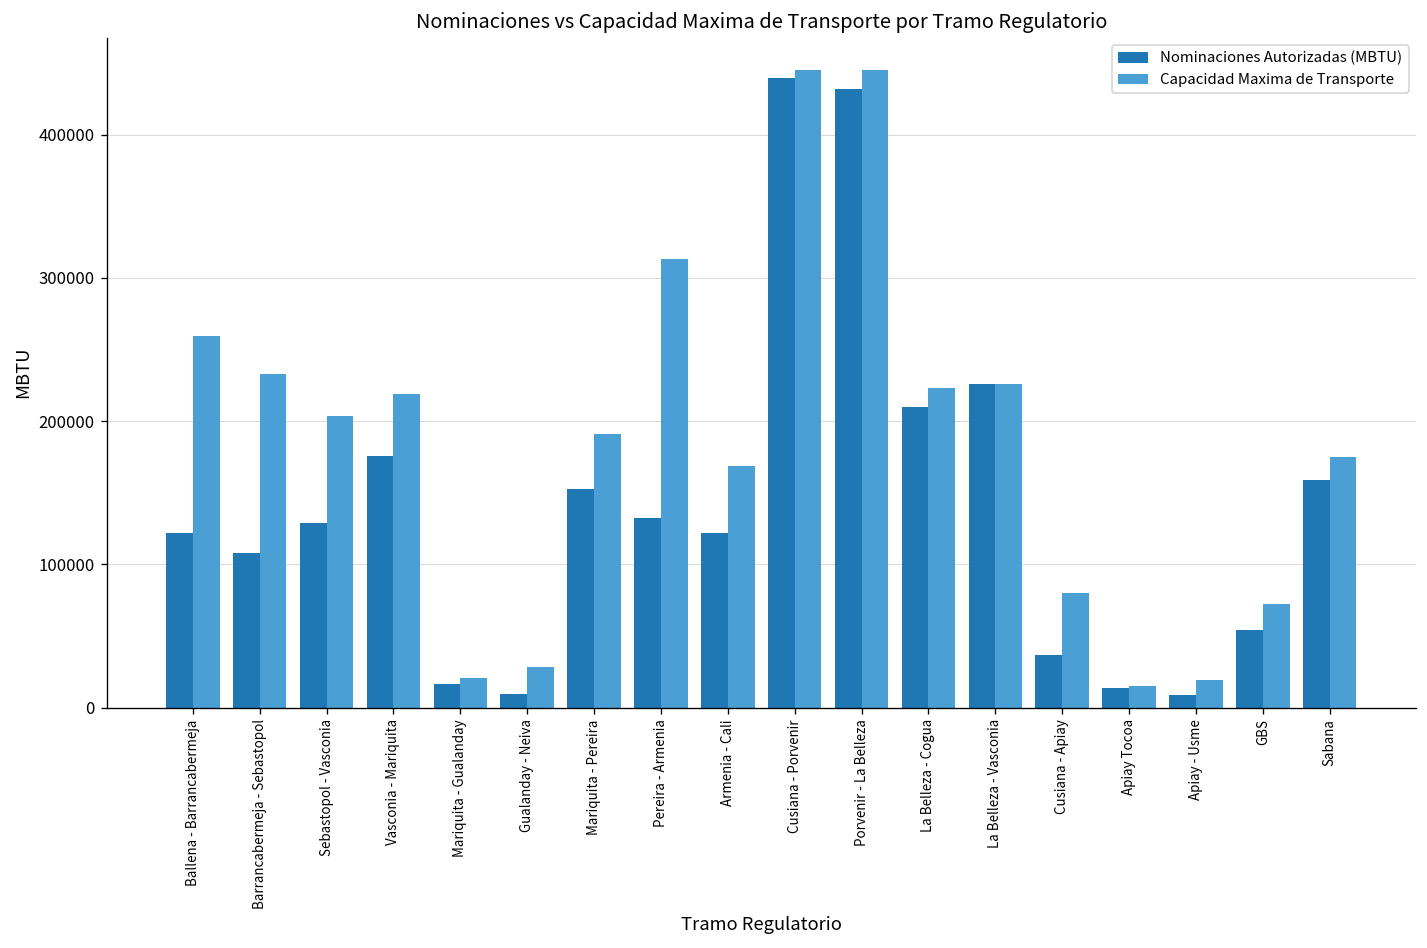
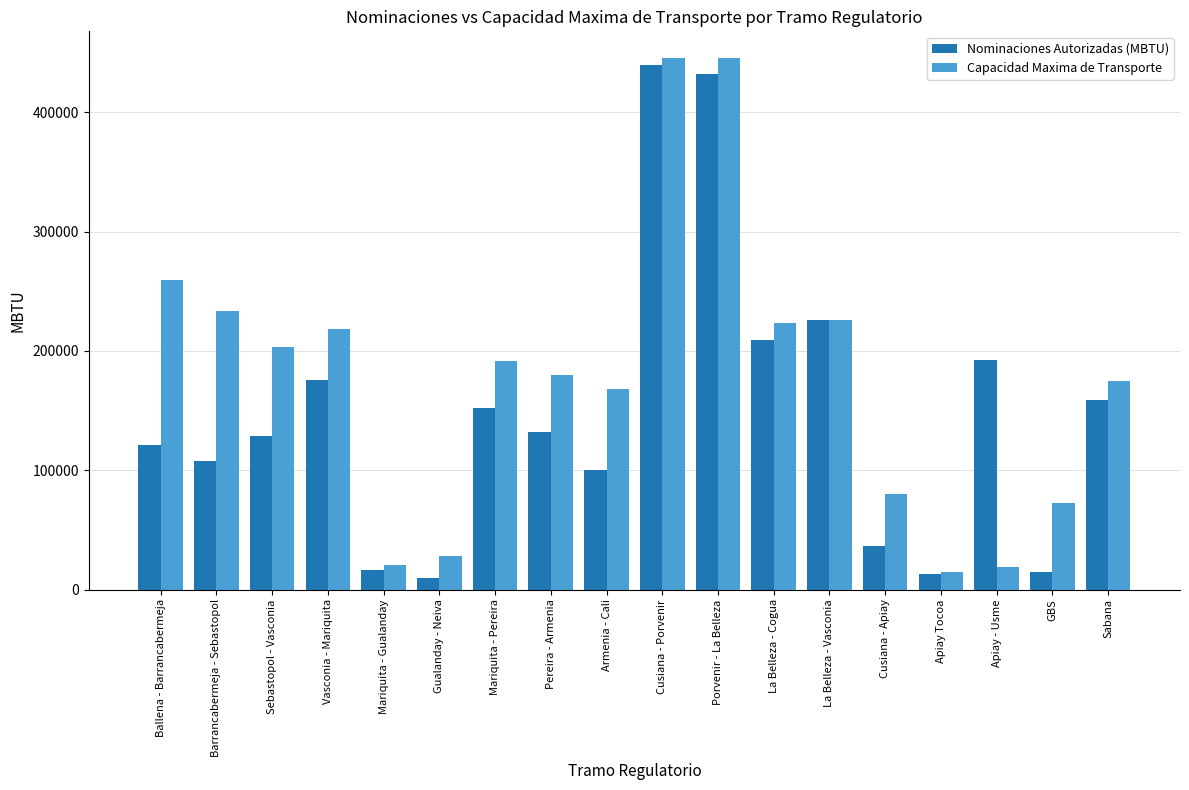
Capacidad Maxima de Transporte, Pereira - Armenia: 313000 -> 180000
Nominaciones Autorizadas (MBTU), Armenia - Cali: 122000 -> 101000
Nominaciones Autorizadas (MBTU), Apiay - Usme: 9000 -> 192000
Nominaciones Autorizadas (MBTU), GBS: 54000 -> 15000
